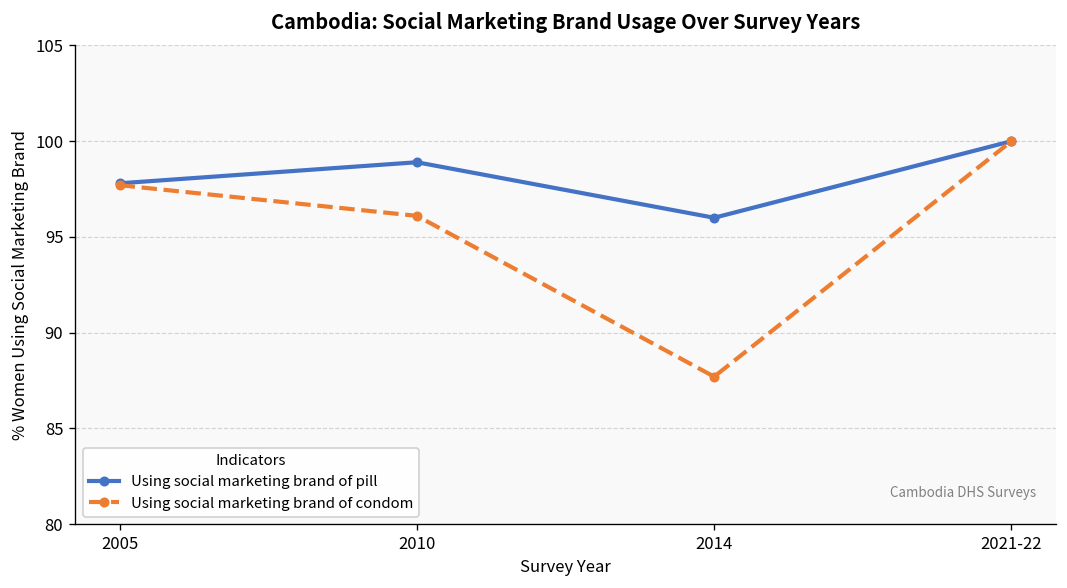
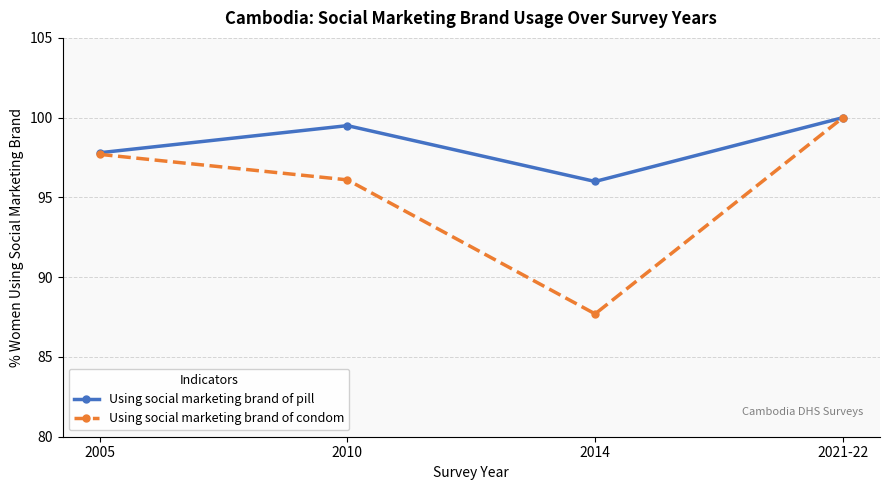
Using social marketing brand of pill, 2010: 98.9 -> 99.5
